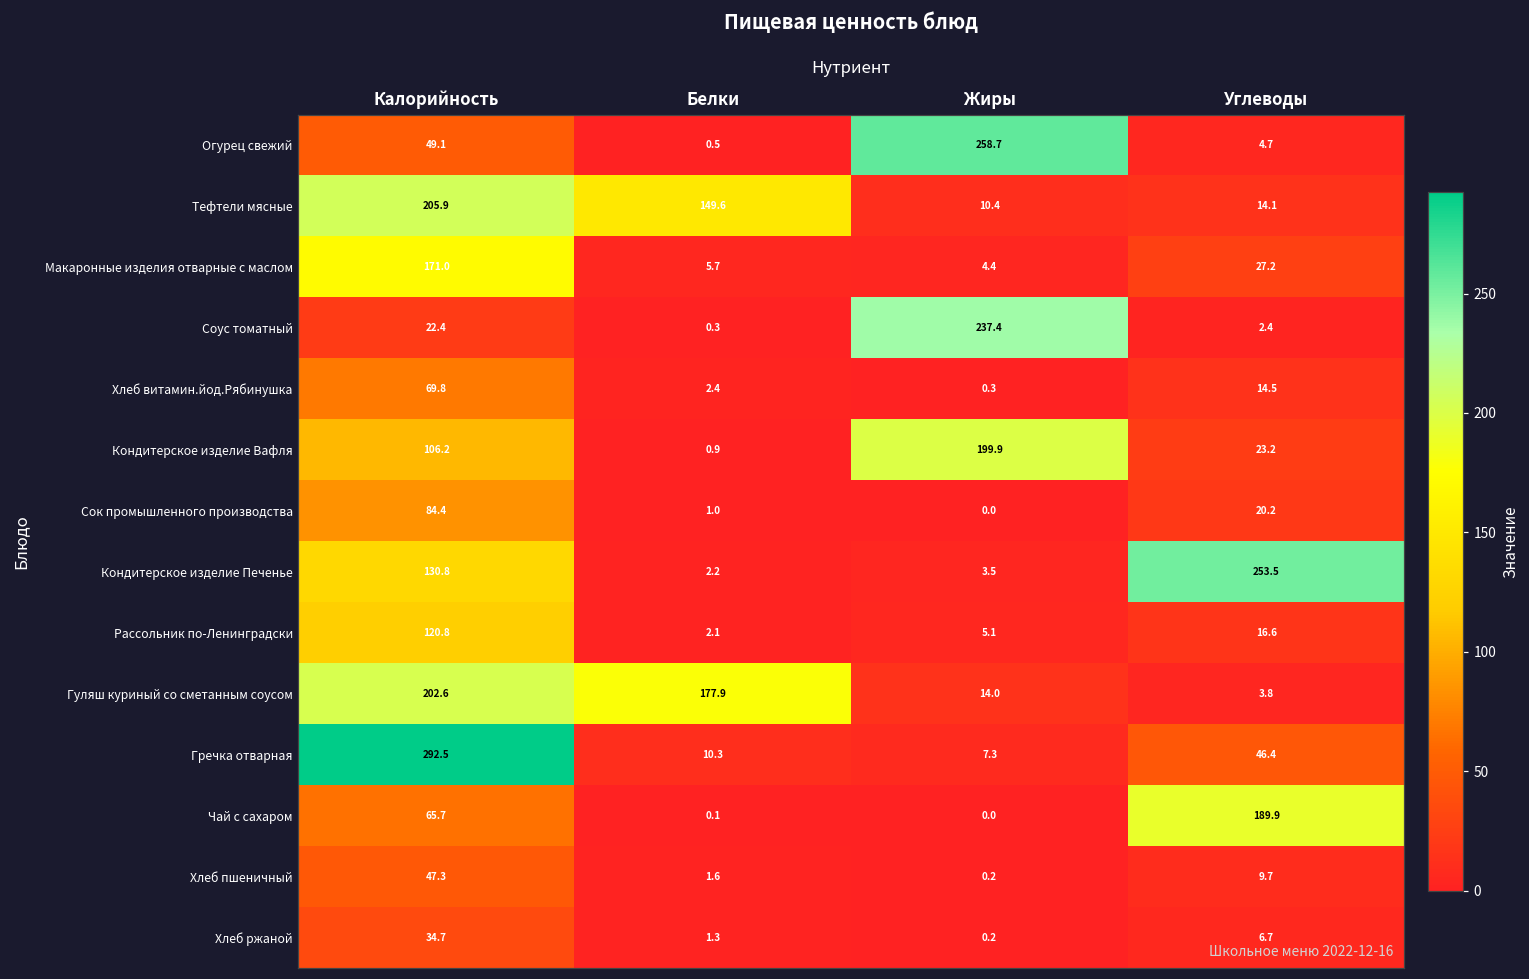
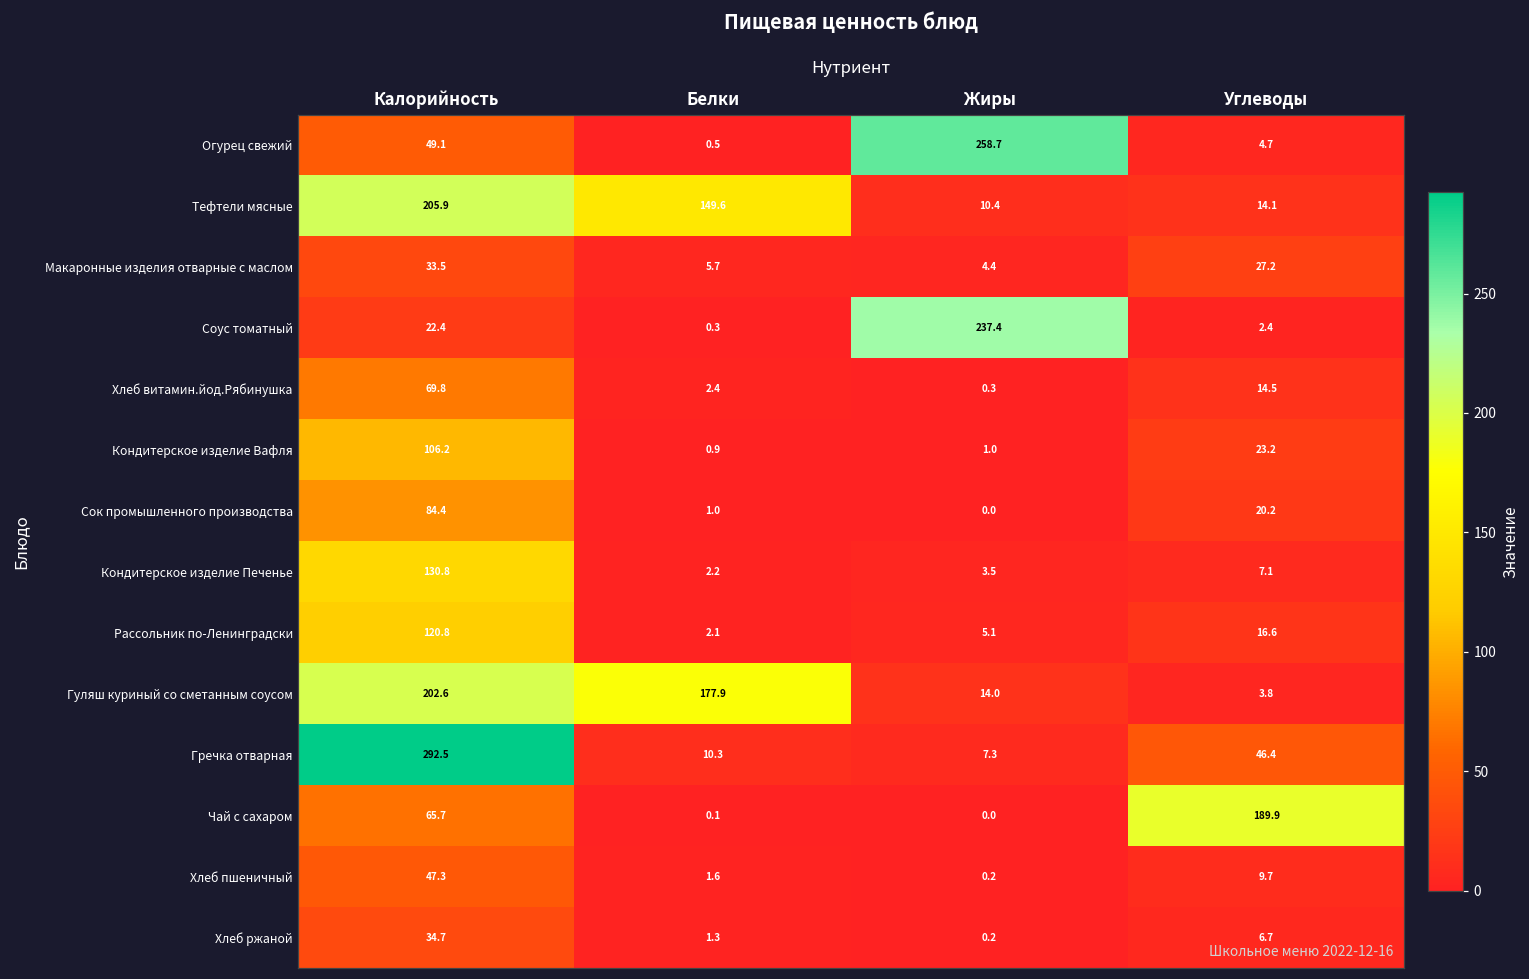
Макаронные изделия отварные с маслом, Калорийность: 171.0 -> 33.5
Кондитерское изделие Вафля, Жиры: 199.9 -> 1.0
Кондитерское изделие Печенье, Углеводы: 253.5 -> 7.1
